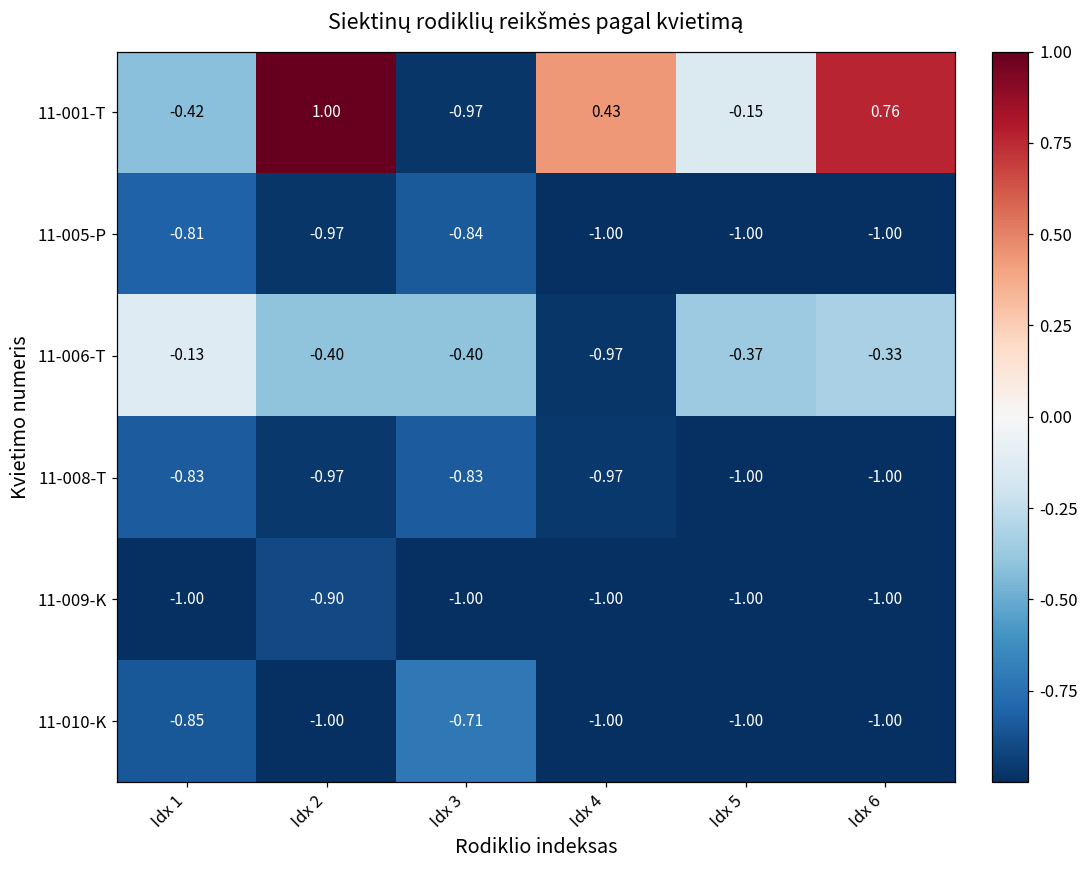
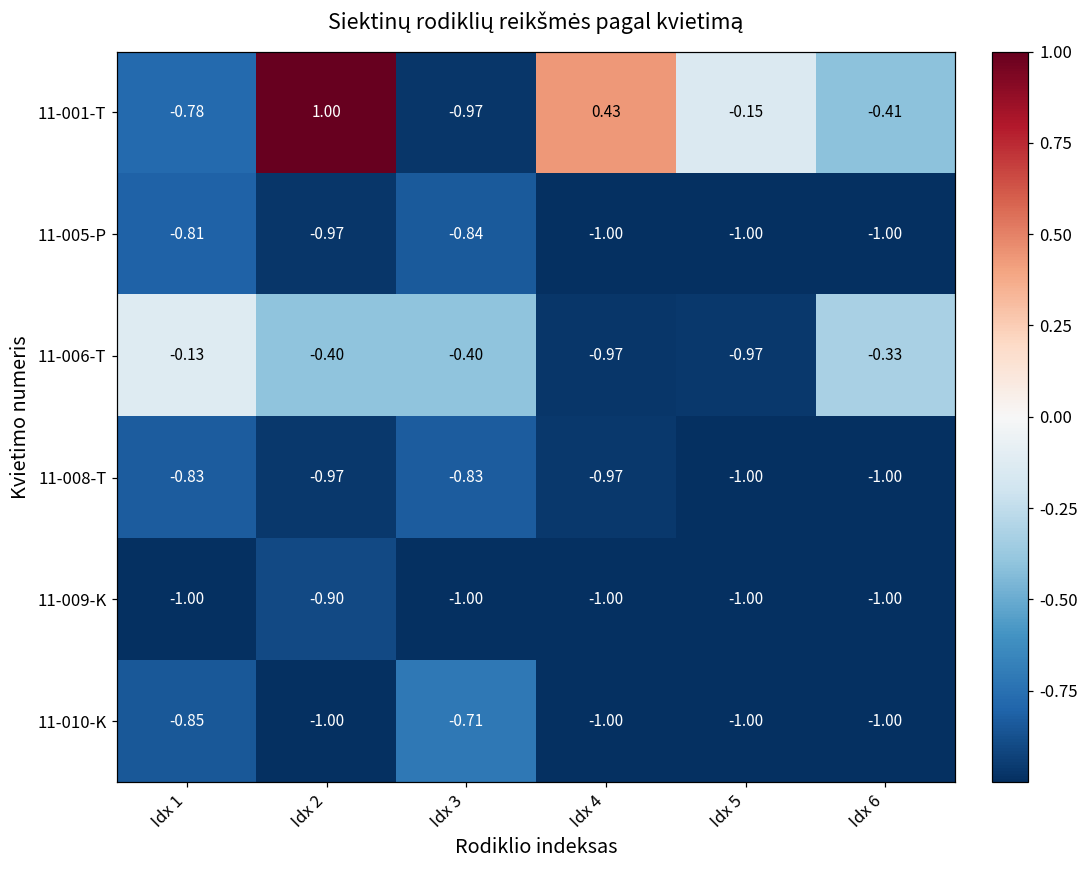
11-001-T, Idx 1: -0.42 -> -0.78
11-001-T, Idx 6: 0.76 -> -0.41
11-006-T, Idx 5: -0.37 -> -0.97
